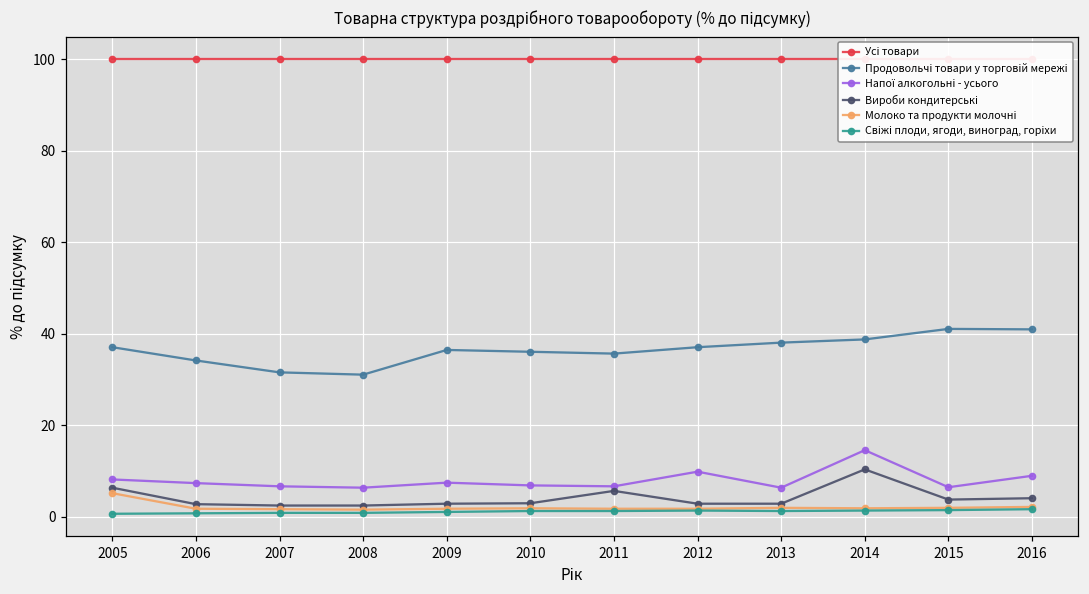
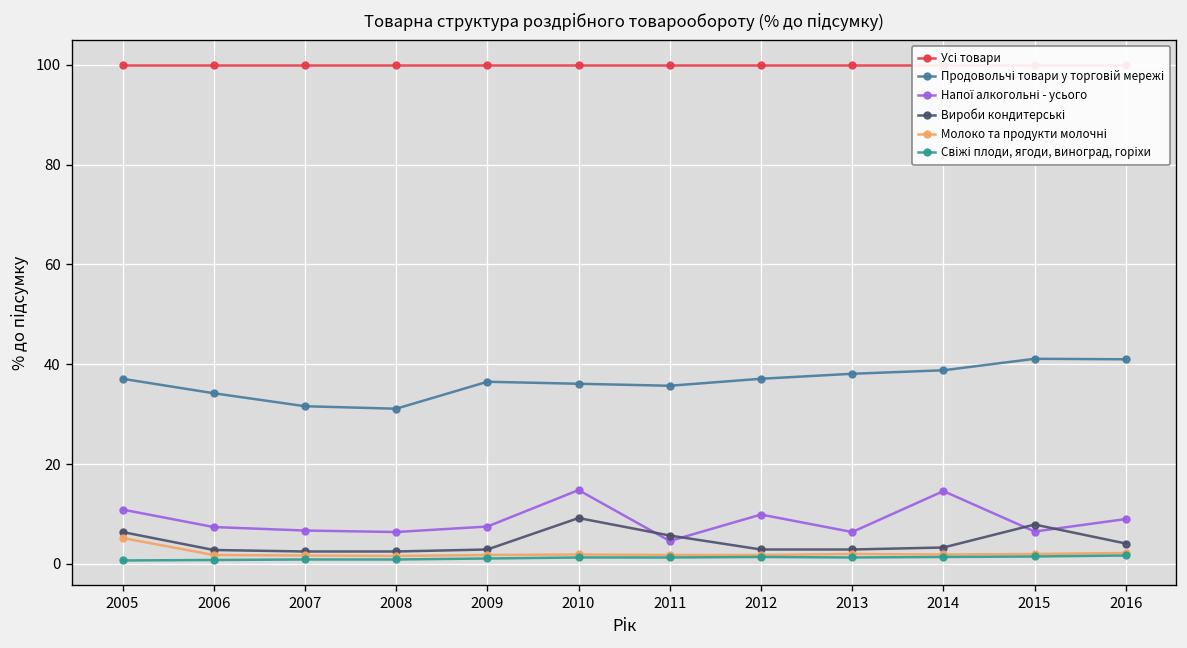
Напої алкогольні - усього, 2005: 8 -> 11
Напої алкогольні - усього, 2010: 7 -> 15
Вироби кондитерські, 2010: 3 -> 9
Напої алкогольні - усього, 2011: 7 -> 5
Вироби кондитерські, 2014: 10 -> 3
Вироби кондитерські, 2015: 4 -> 8
